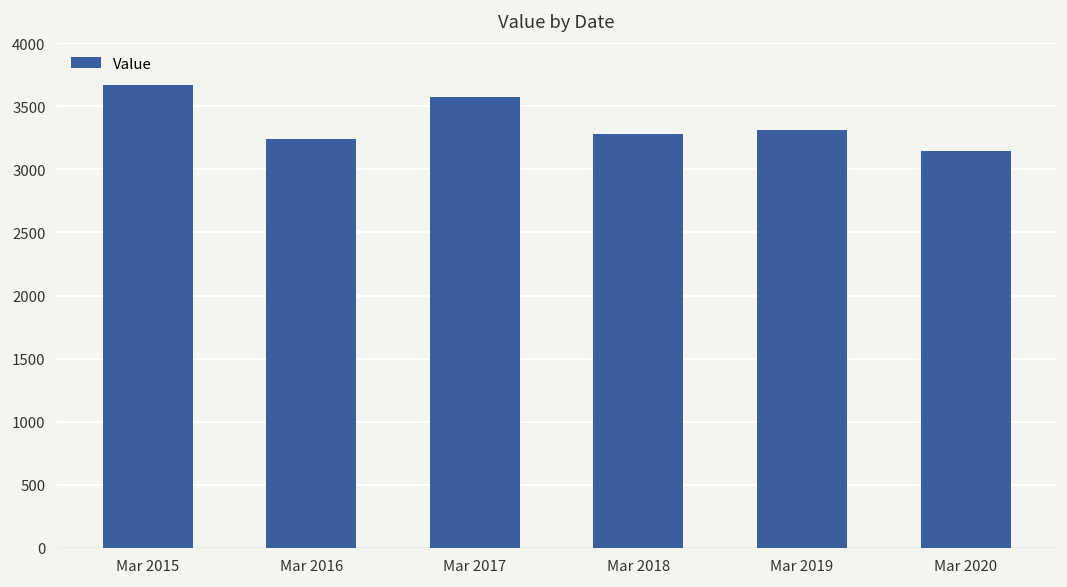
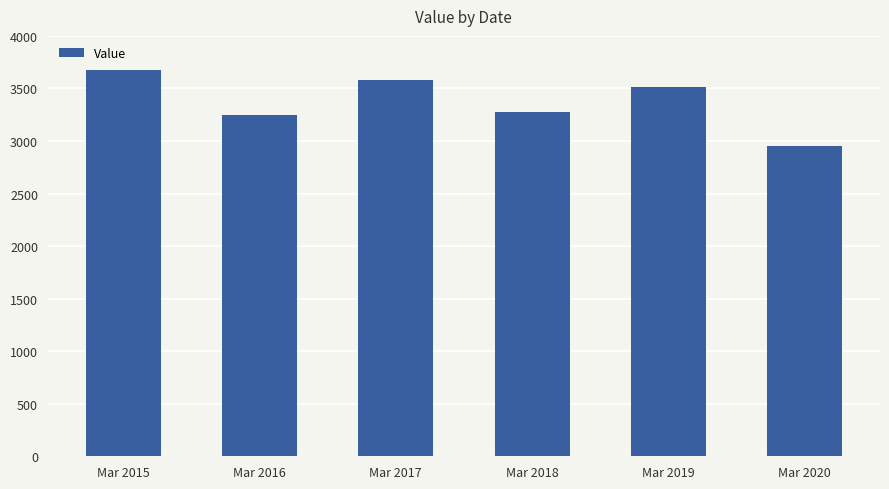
Mar 2019: 3310 -> 3510
Mar 2020: 3140 -> 2960
